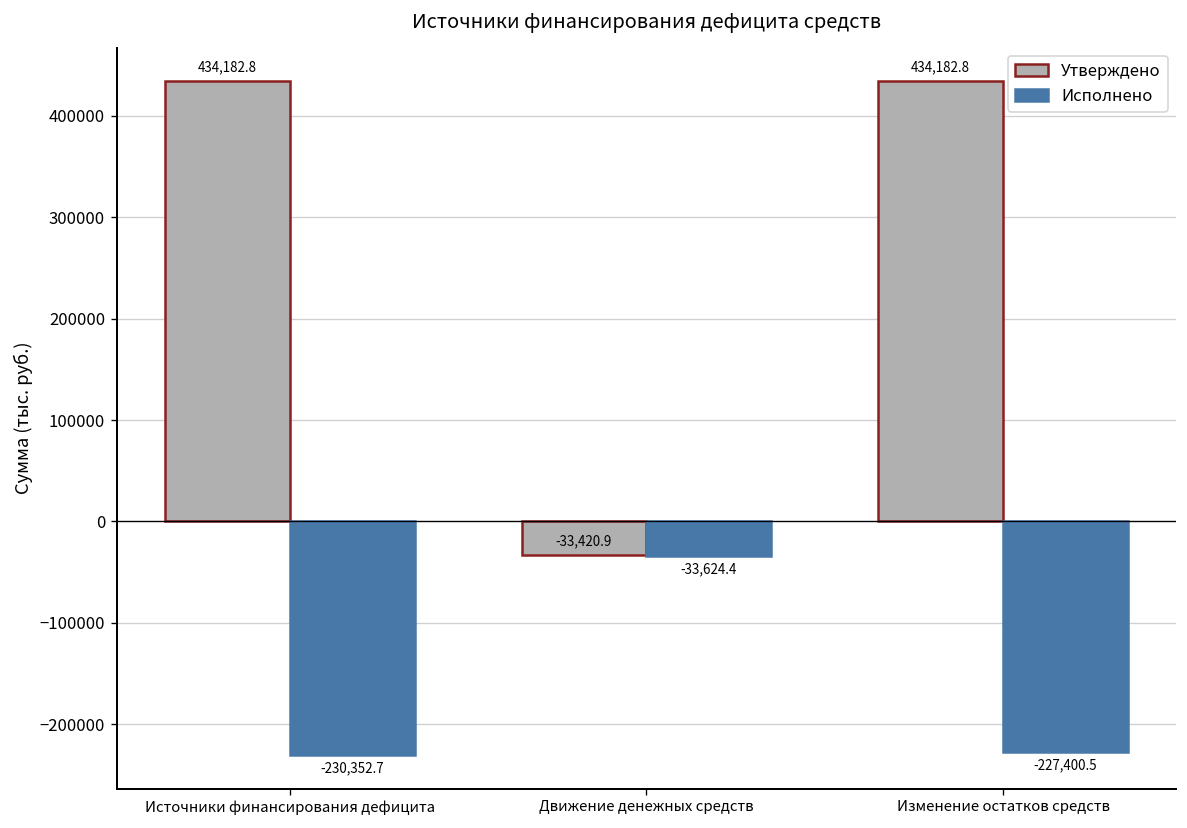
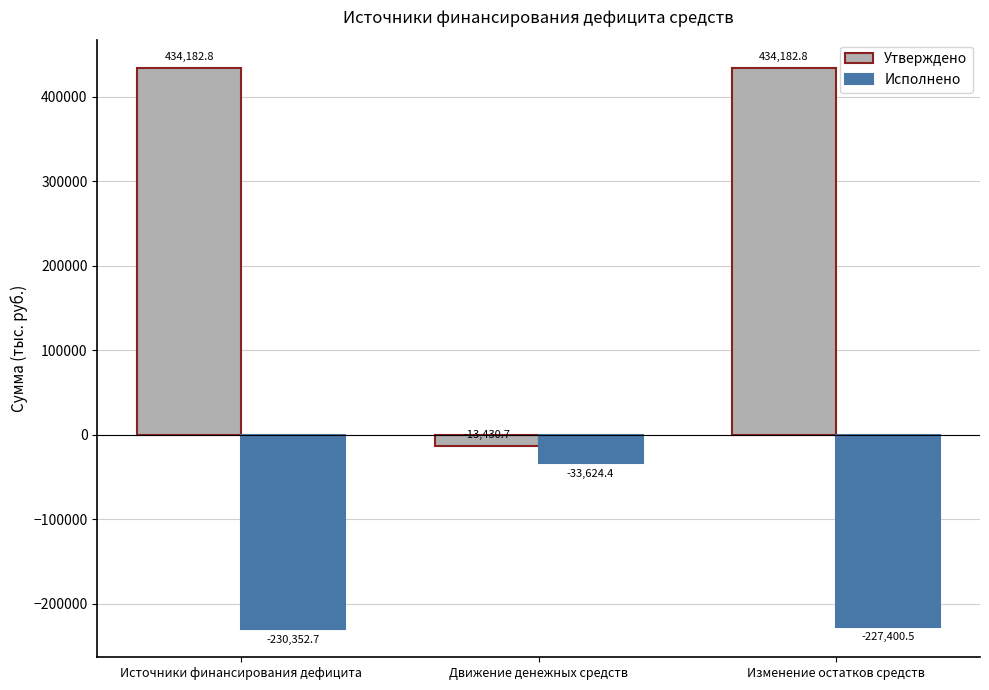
Утверждено, Движение денежных средств: -33,420.9 -> -13,430.7
